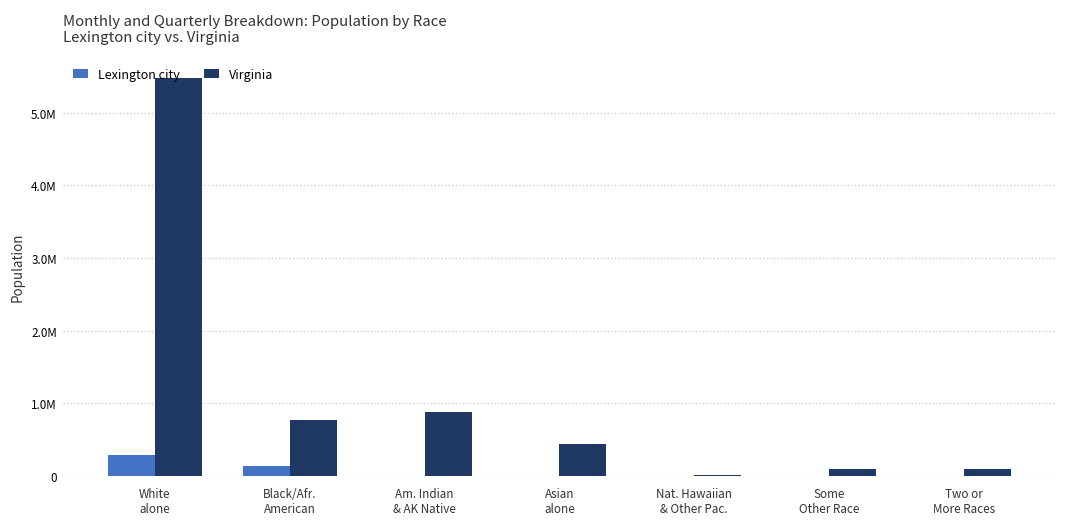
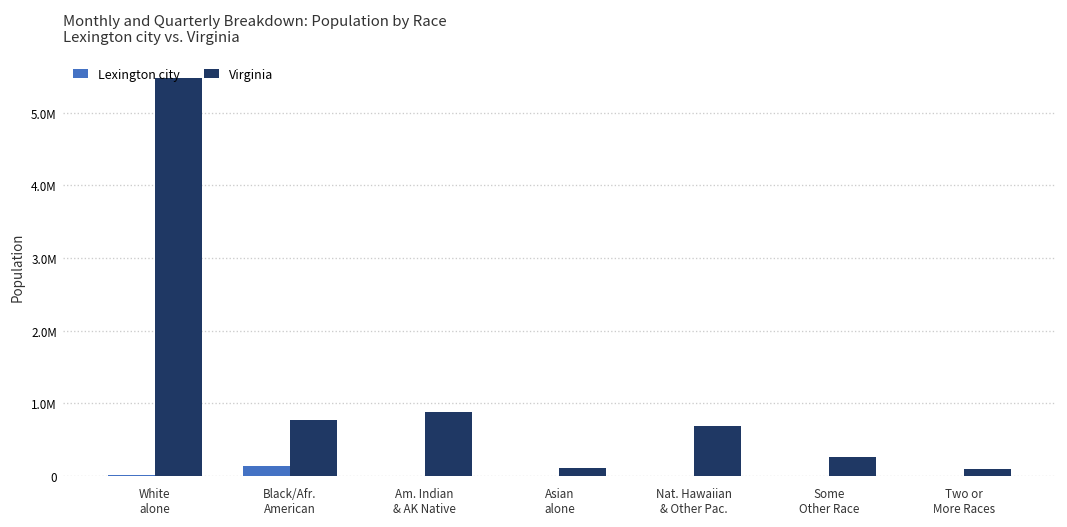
Lexington city, White alone: 300000 -> 0
Virginia, Asian alone: 400000 -> 100000
Virginia, Nat. Hawaiian & Other Pac.: 0 -> 700000
Virginia, Some Other Race: 100000 -> 300000
